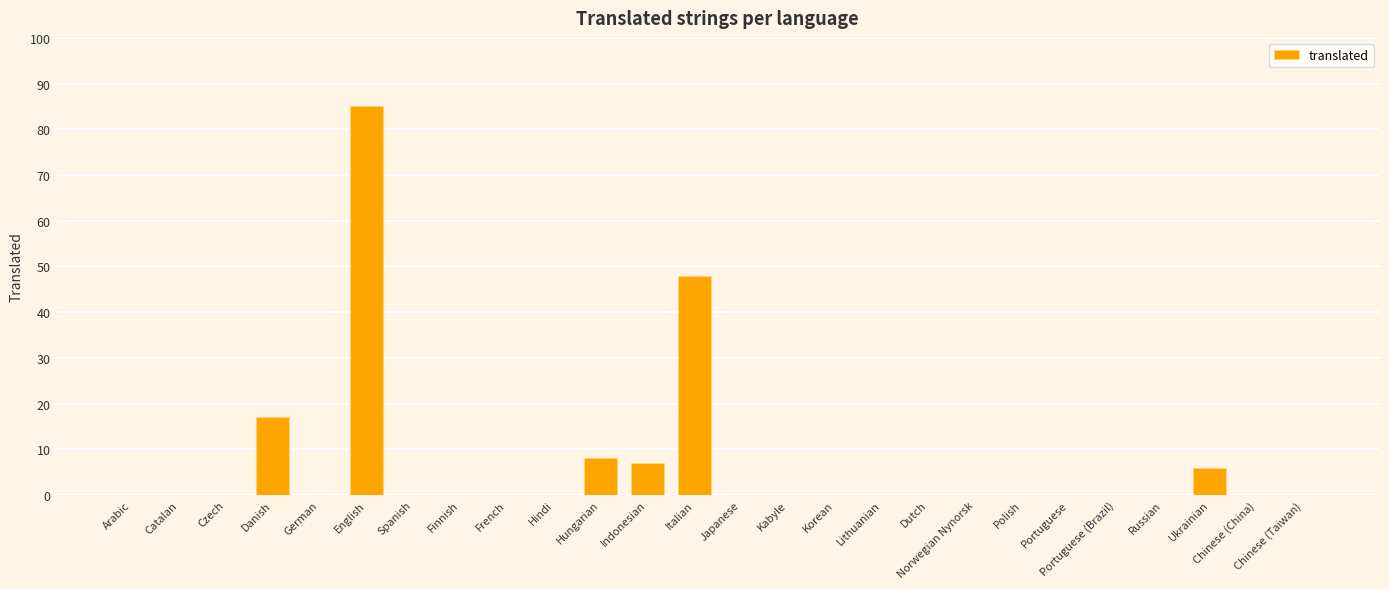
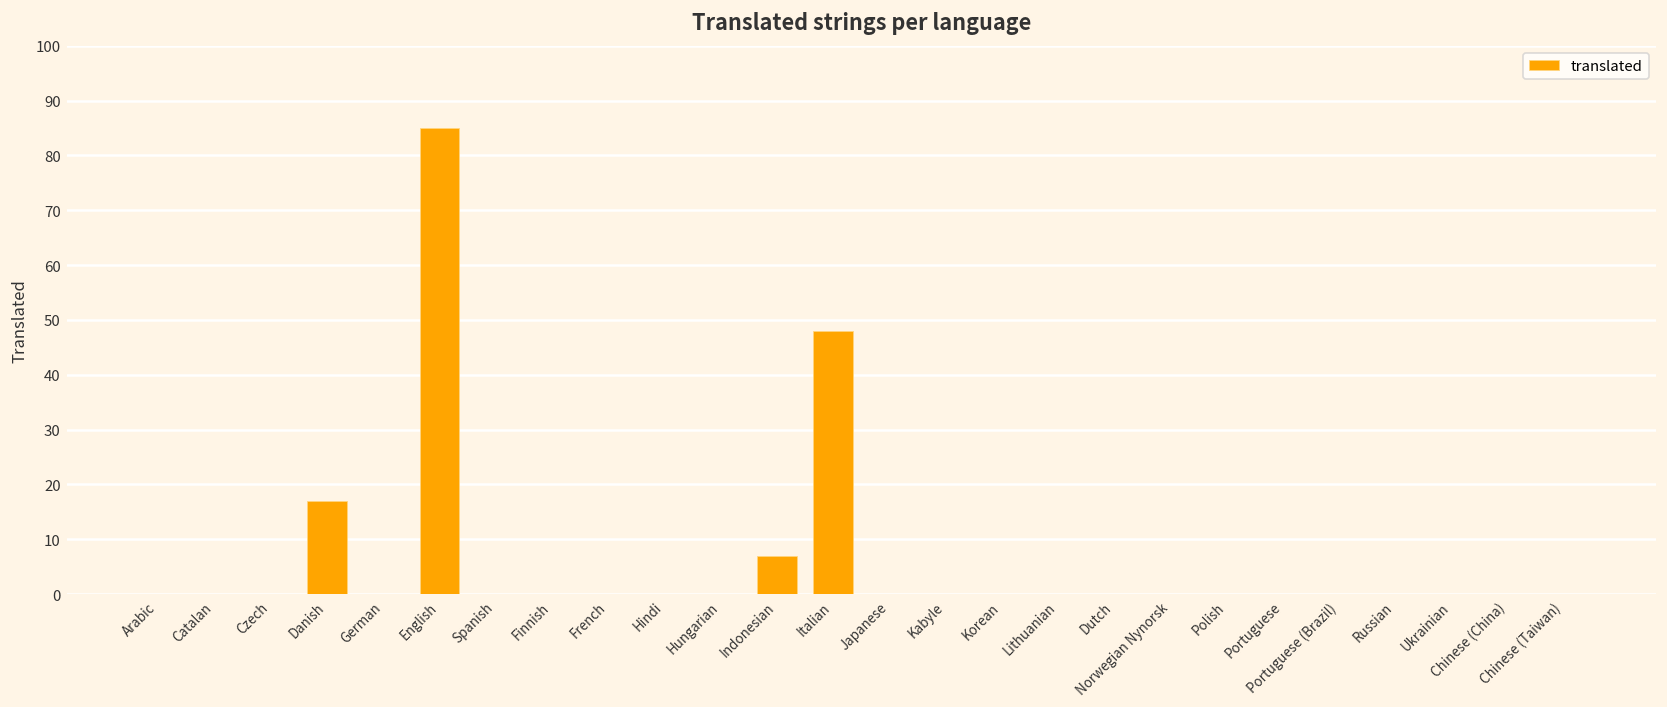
Hungarian: 8 -> 0
Ukrainian: 6 -> 0
